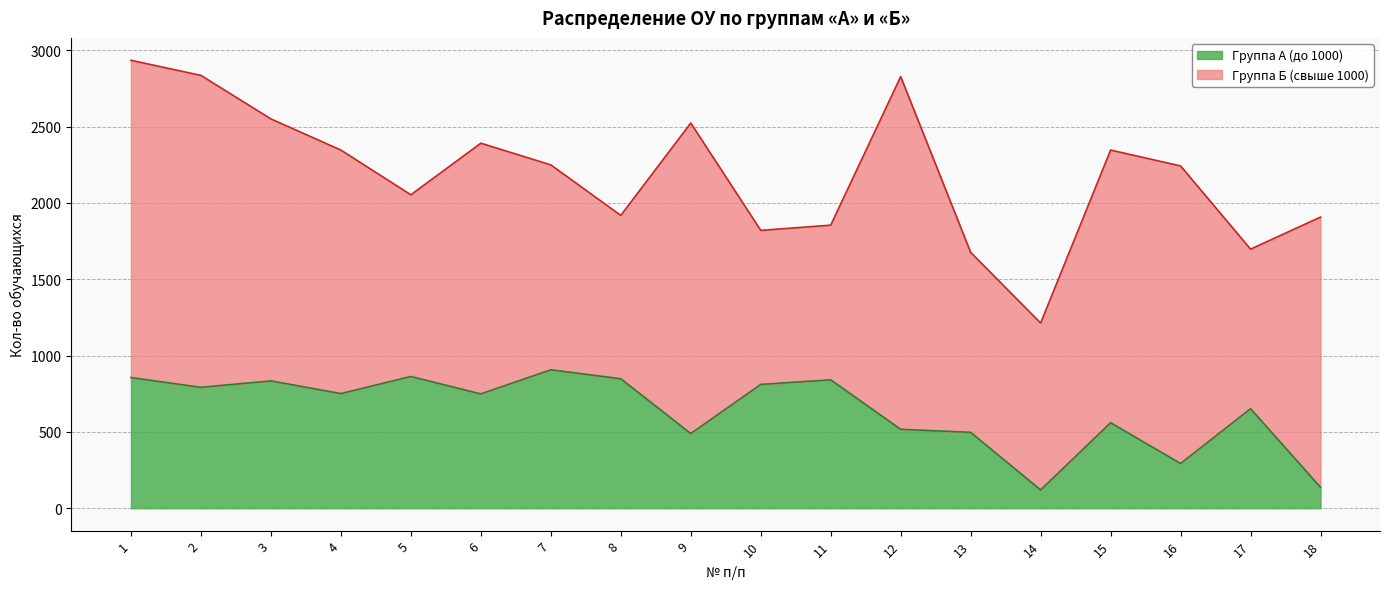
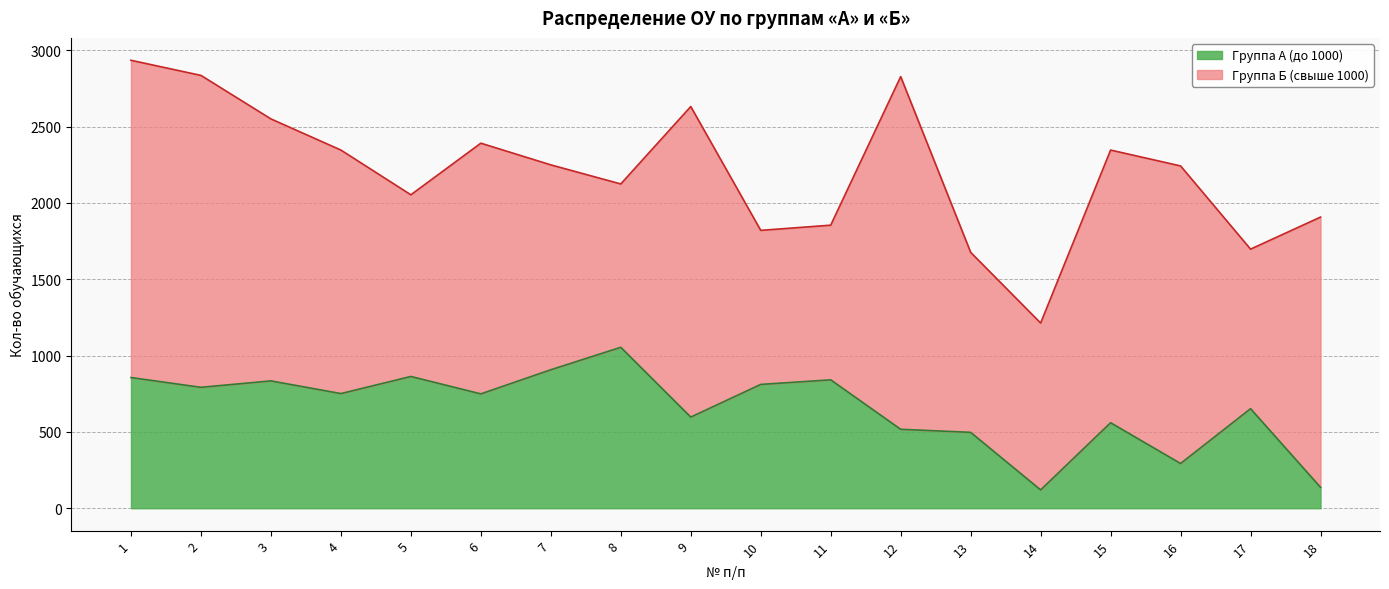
Группа А (до 1000), 8: 850 -> 1050
Группа А (до 1000), 9: 490 -> 600
